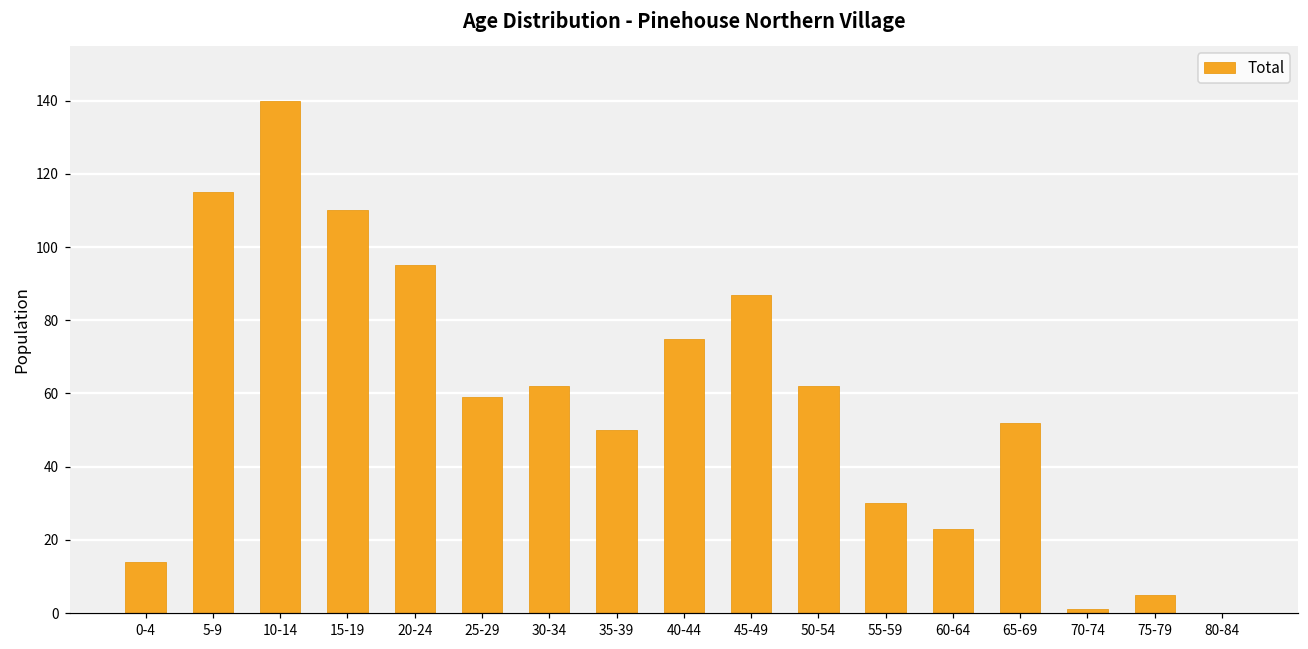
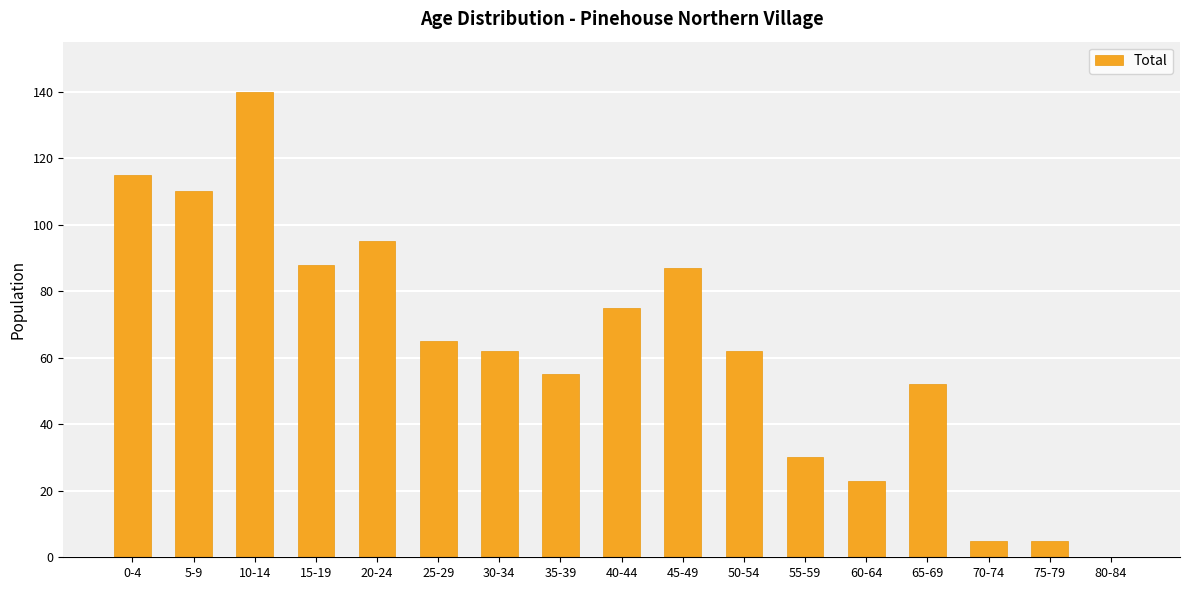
0-4: 14 -> 115
5-9: 115 -> 110
15-19: 110 -> 88
25-29: 59 -> 65
35-39: 50 -> 55
70-74: 1 -> 5
